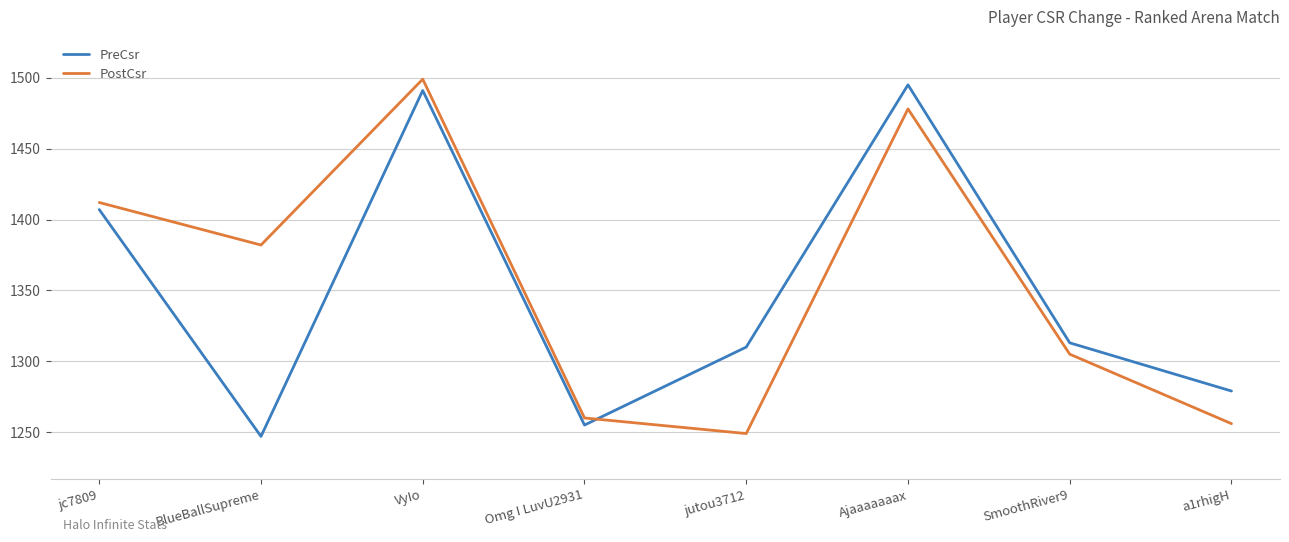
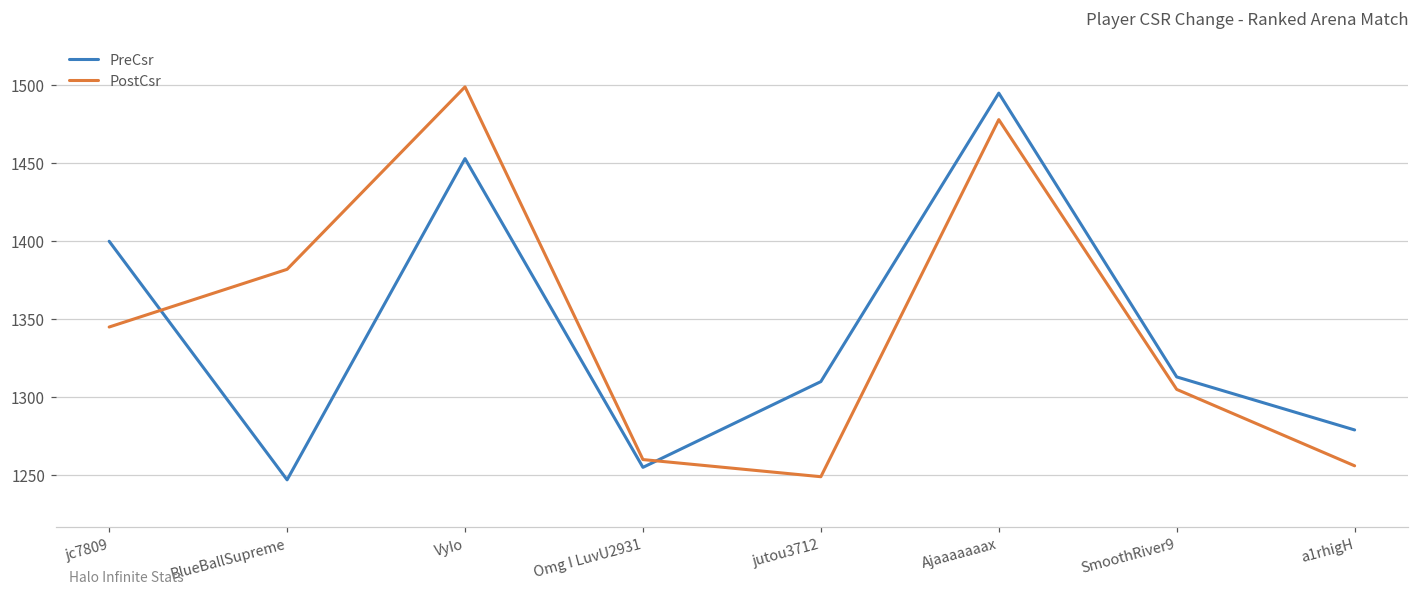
PreCsr, jc7809: 1407 -> 1400
PostCsr, jc7809: 1412 -> 1345
PreCsr, VyIo: 1491 -> 1453
